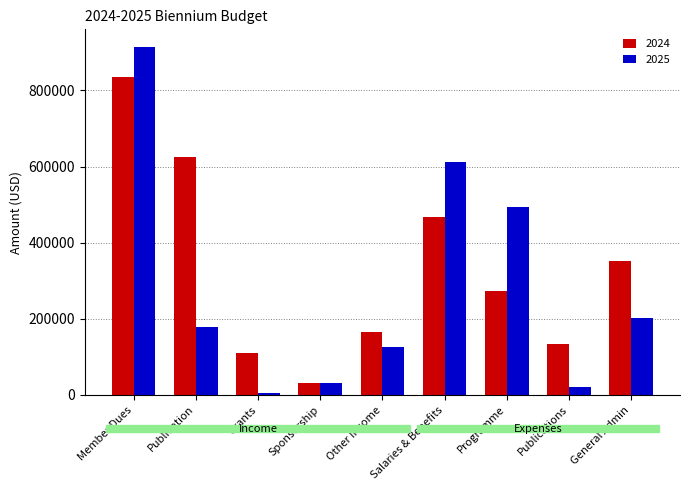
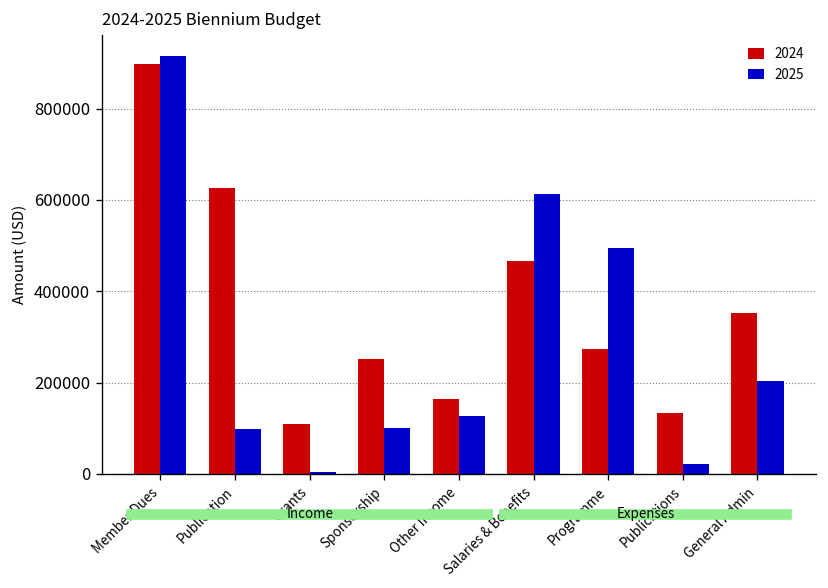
2024, Member Dues: 840000 -> 900000
2025, Publication: 180000 -> 100000
2024, Sponsorship: 30000 -> 250000
2025, Sponsorship: 30000 -> 100000
